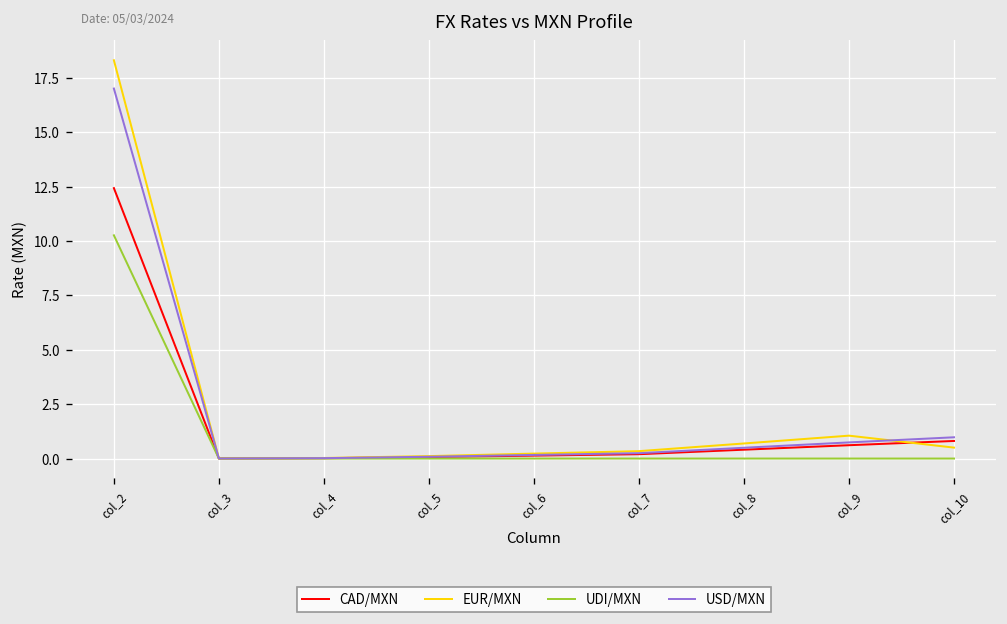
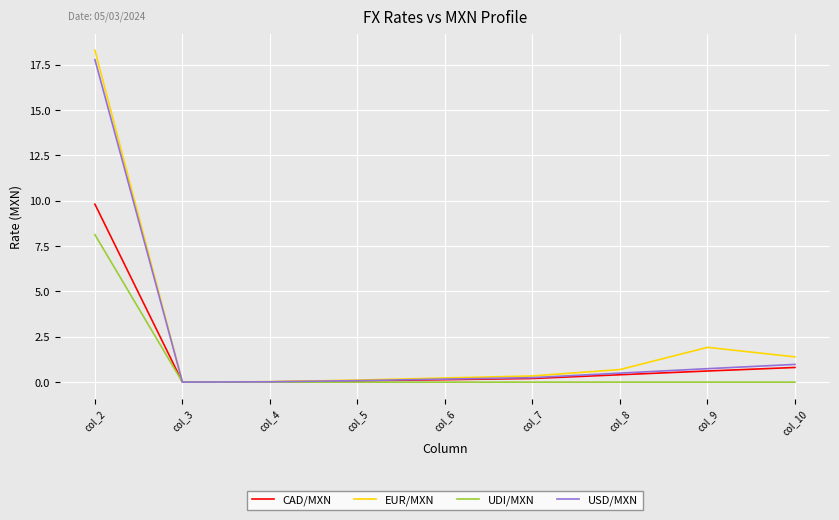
CAD/MXN, col_2: 12.4 -> 9.8
UDI/MXN, col_2: 10.3 -> 8.1
USD/MXN, col_2: 17.0 -> 17.8
EUR/MXN, col_9: 1.1 -> 1.9
EUR/MXN, col_10: 0.5 -> 1.4
